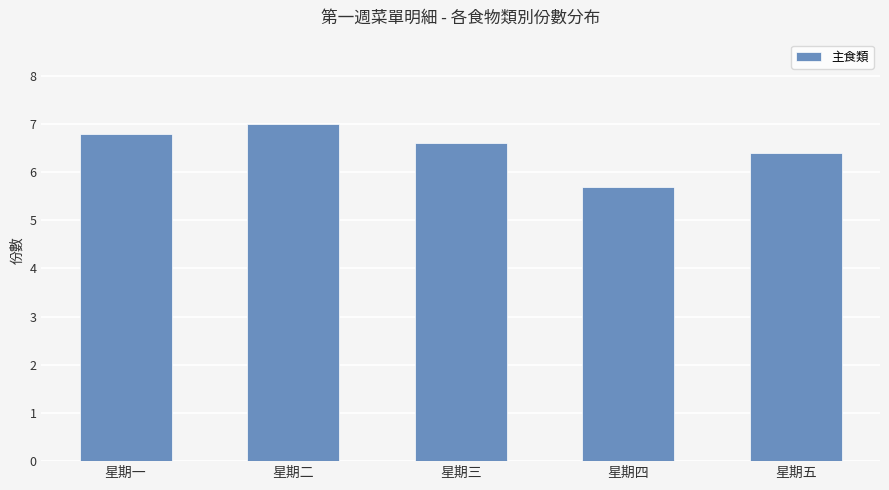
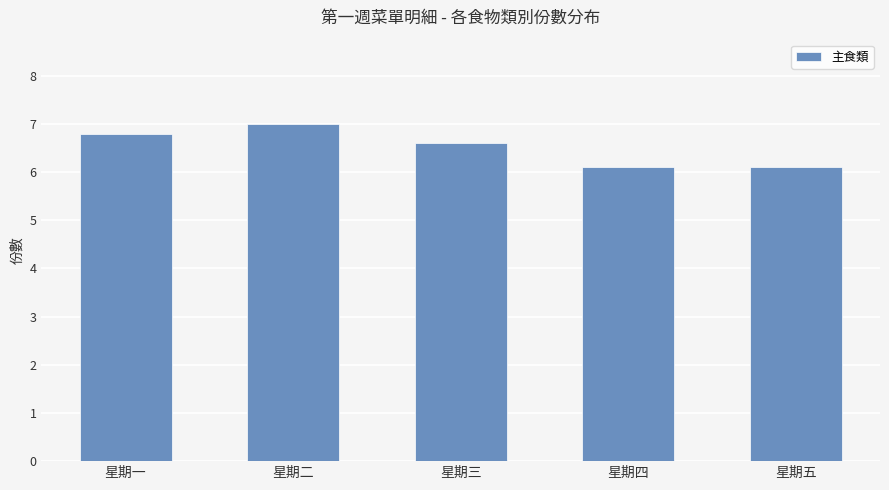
星期四: 5.7 -> 6.1
星期五: 6.4 -> 6.1
